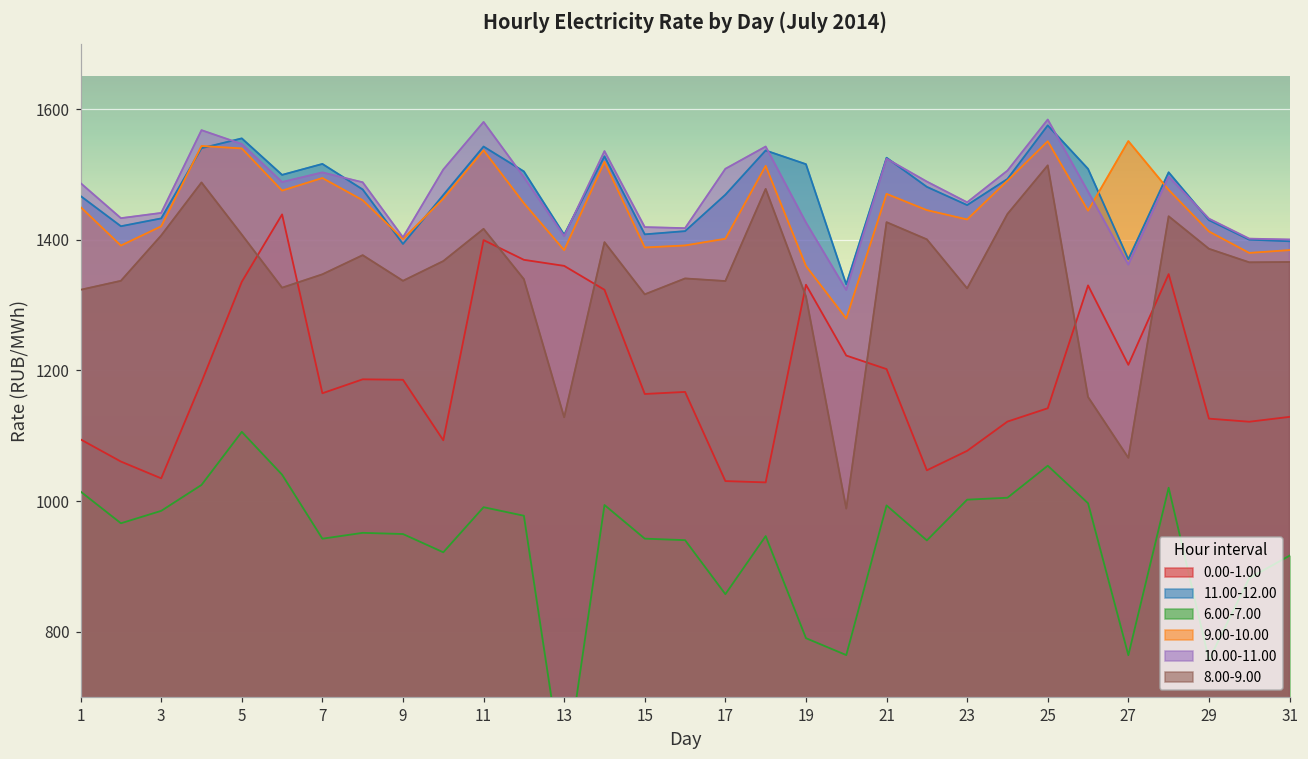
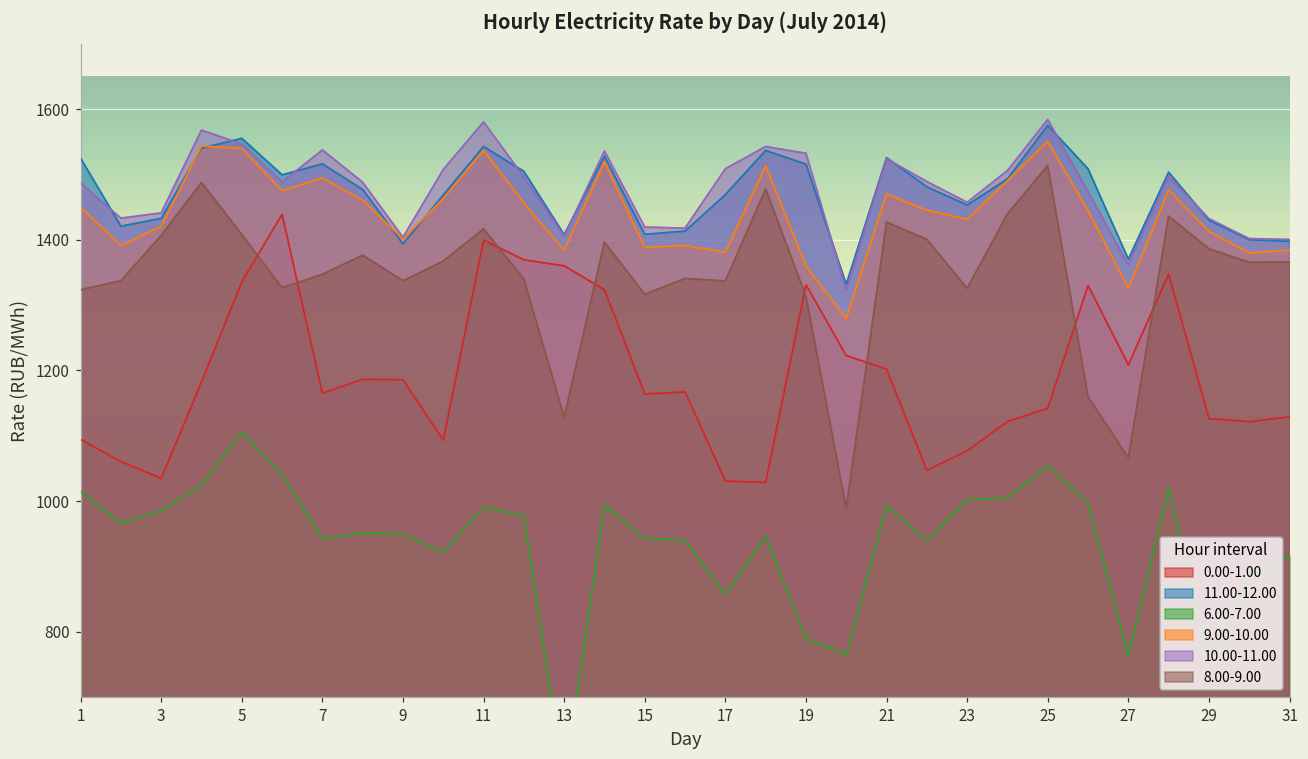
11.00-12.00, 1: 1470 -> 1520
10.00-11.00, 7: 1500 -> 1540
9.00-10.00, 17: 1400 -> 1380
10.00-11.00, 19: 1430 -> 1530
9.00-10.00, 27: 1550 -> 1330
